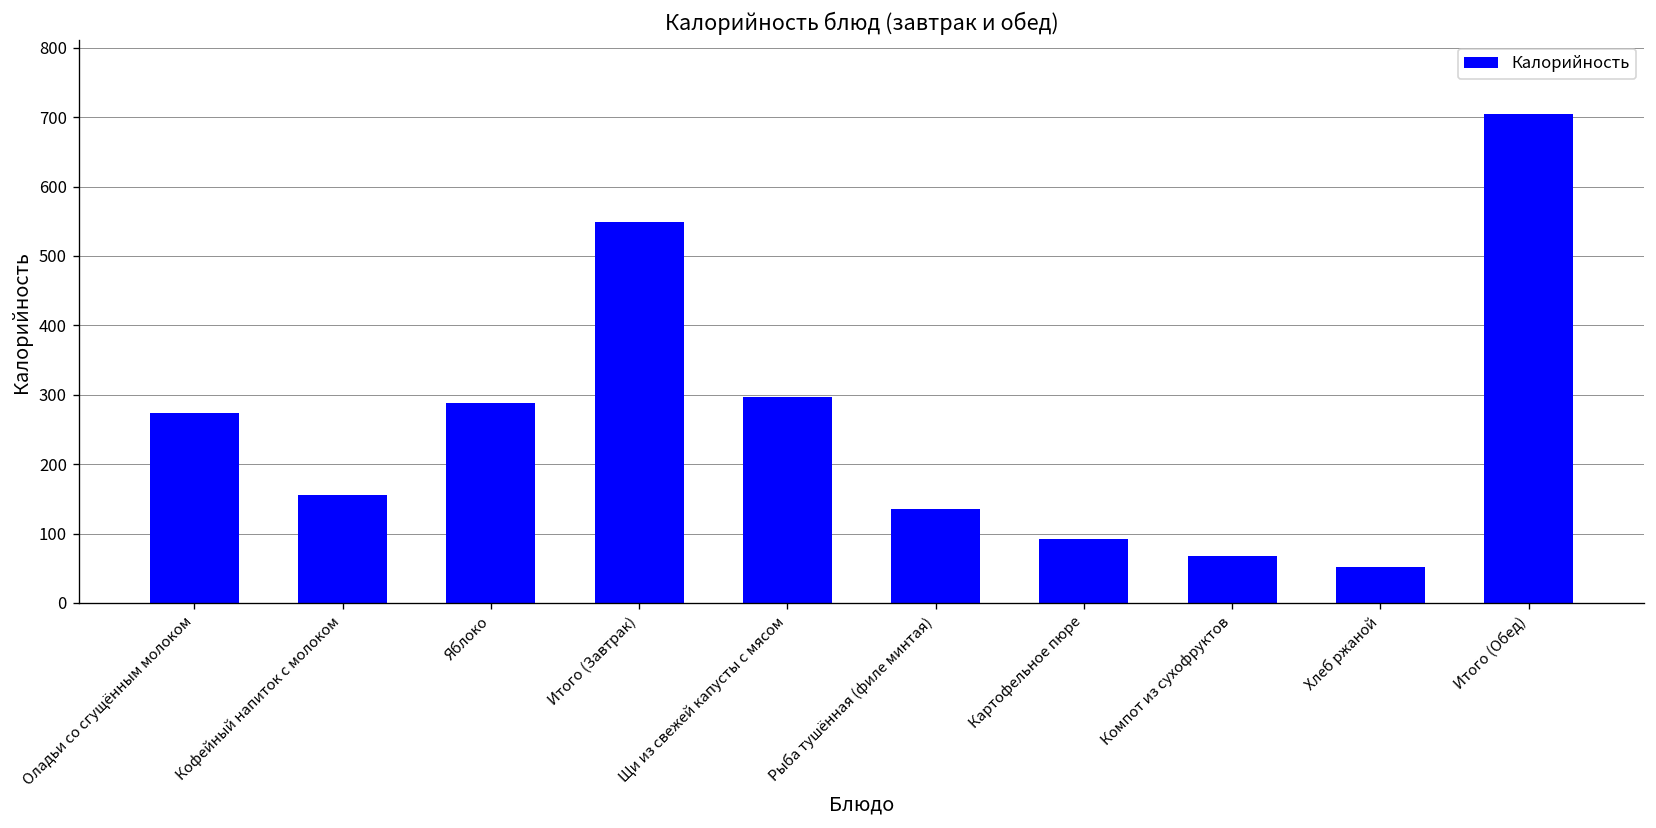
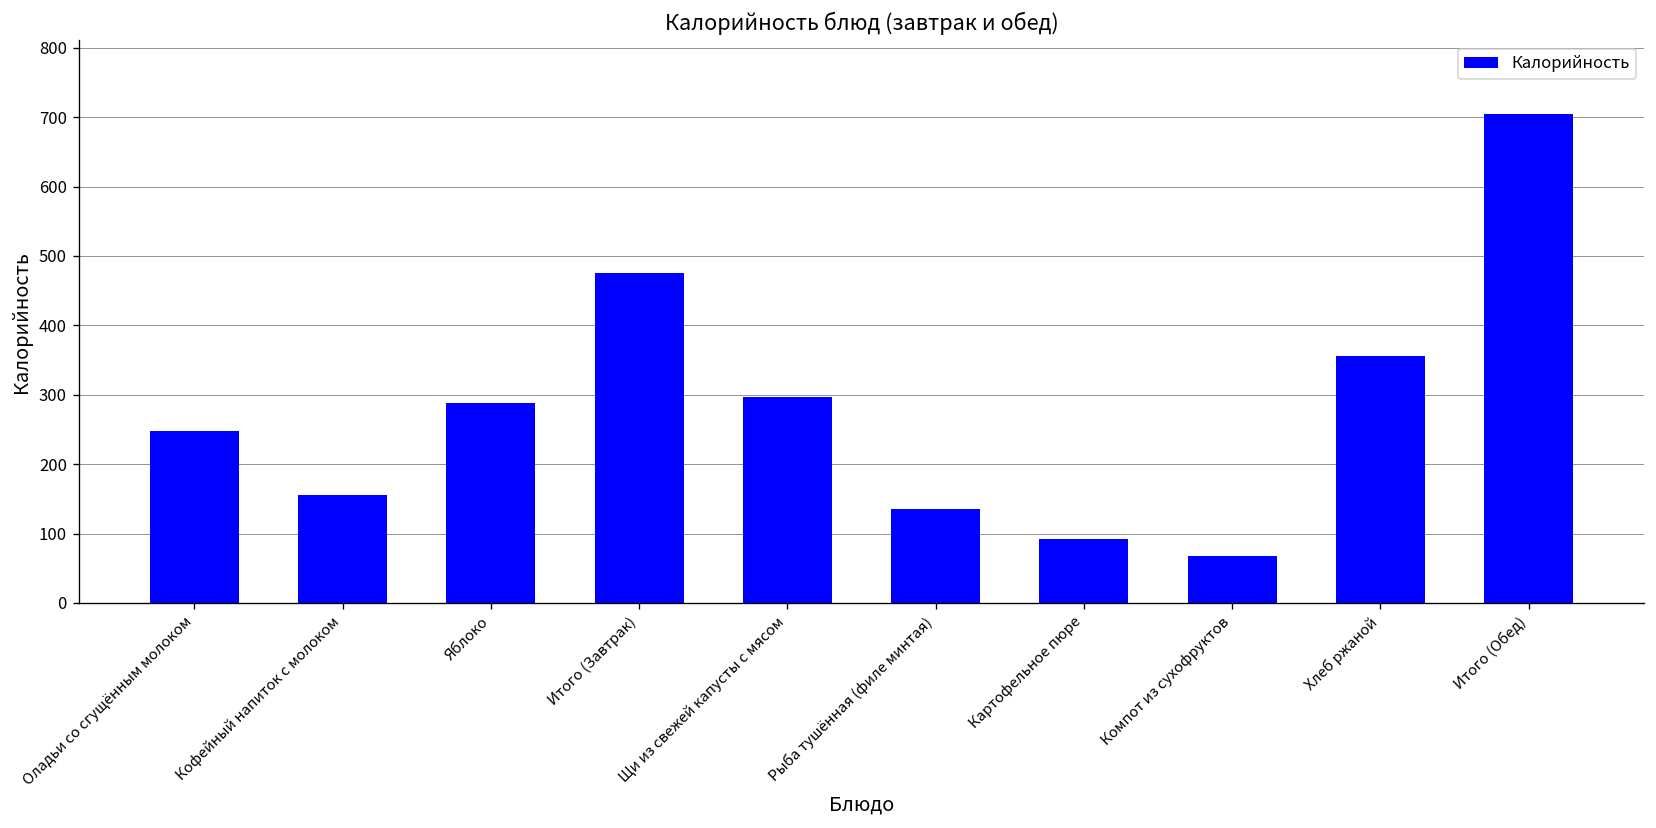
Оладьи со сгущённым молоком: 270 -> 250
Итого (Завтрак): 550 -> 480
Хлеб ржаной: 50 -> 360
